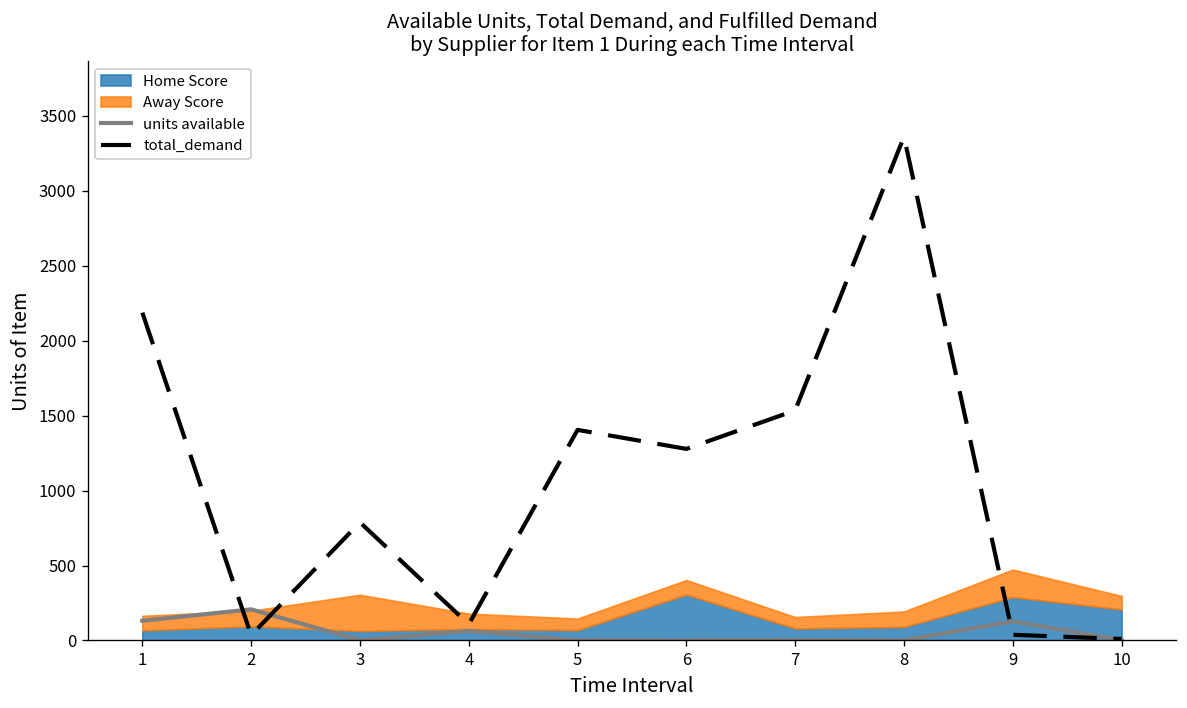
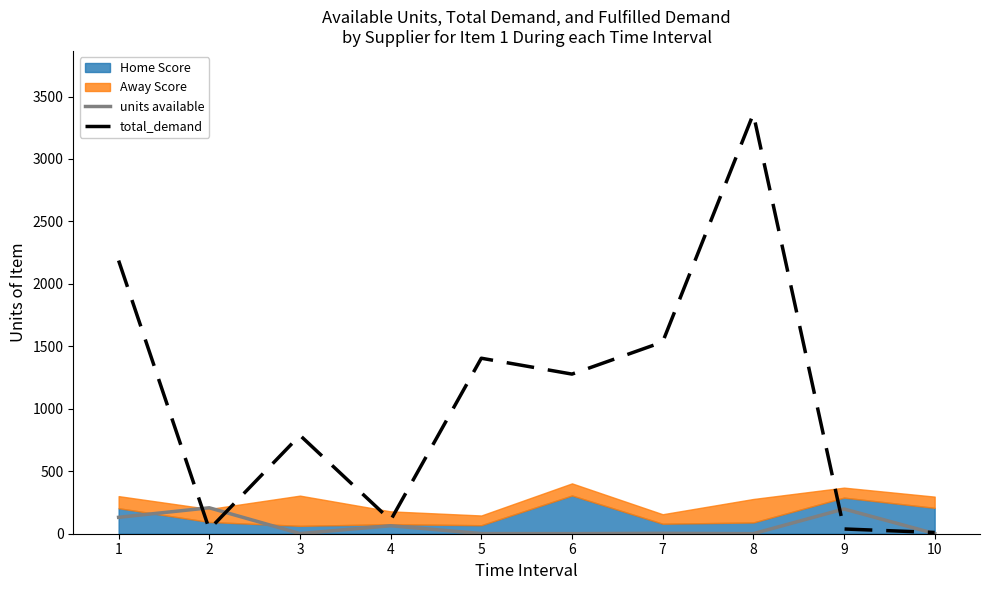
Home Score, 1: 70 -> 200
Away Score, 8: 100 -> 190
units available, 9: 130 -> 200
Away Score, 9: 180 -> 80
